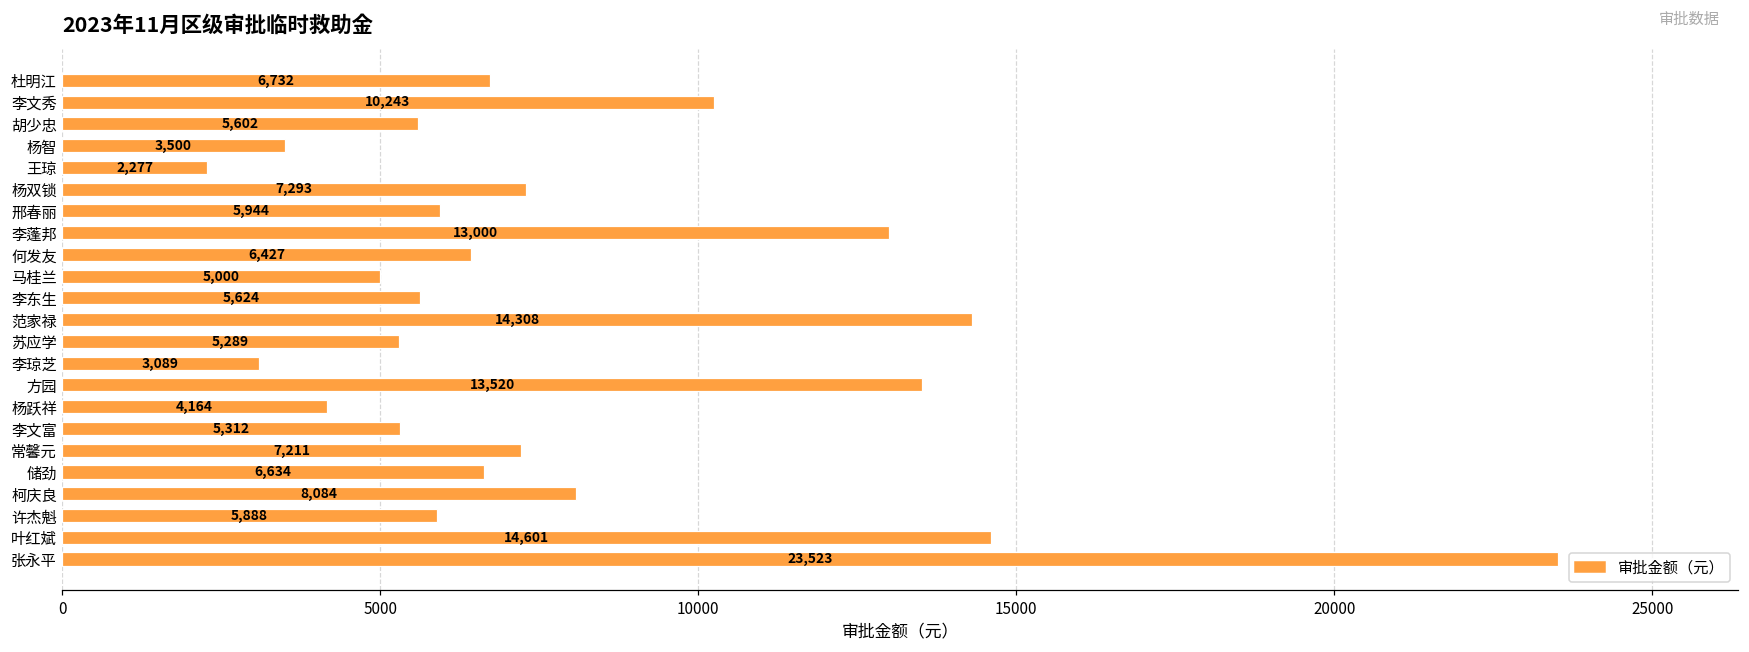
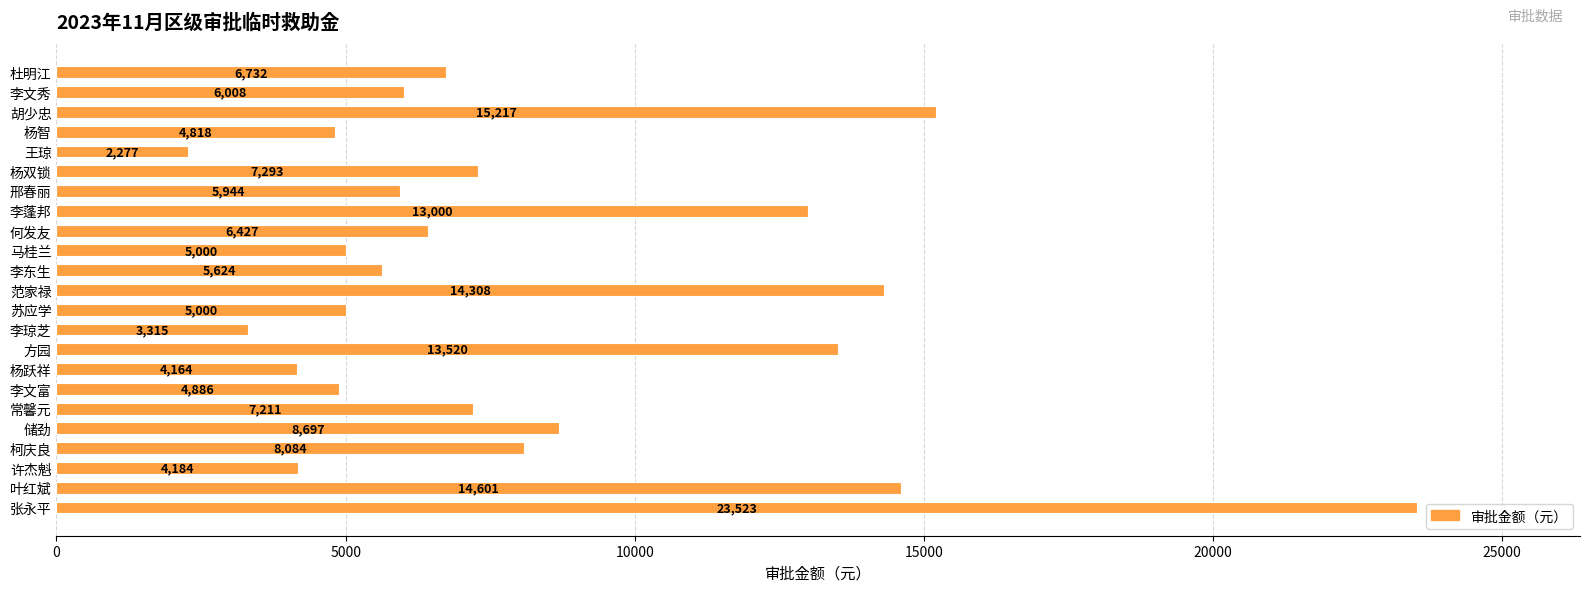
李文秀: 10,243 -> 6,008
胡少忠: 5,602 -> 15,217
杨智: 3,500 -> 4,818
苏应学: 5,289 -> 5,000
李琼芝: 3,089 -> 3,315
李文富: 5,312 -> 4,886
储劲: 6,634 -> 8,697
许杰魁: 5,888 -> 4,184
